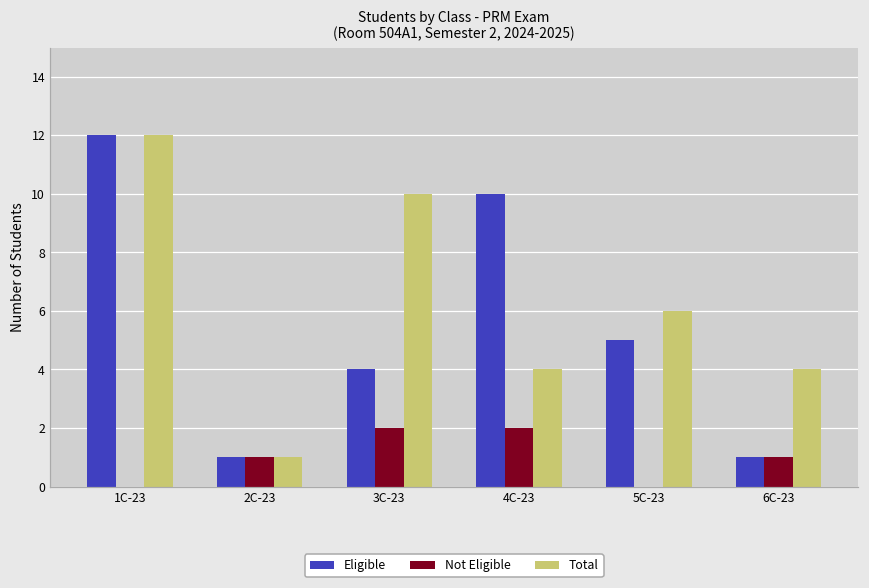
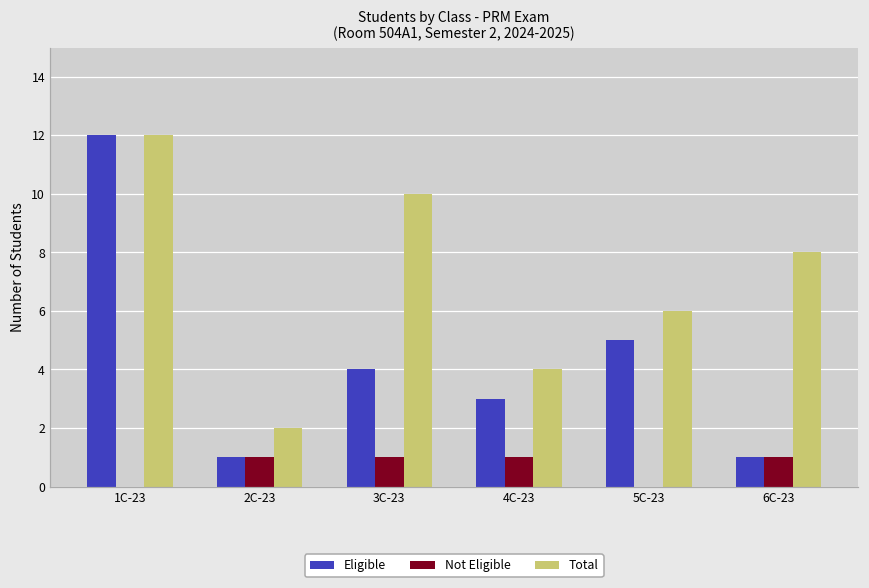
Total, 2C-23: 1 -> 2
Not Eligible, 3C-23: 2 -> 1
Eligible, 4C-23: 10 -> 3
Not Eligible, 4C-23: 2 -> 1
Total, 6C-23: 4 -> 8
